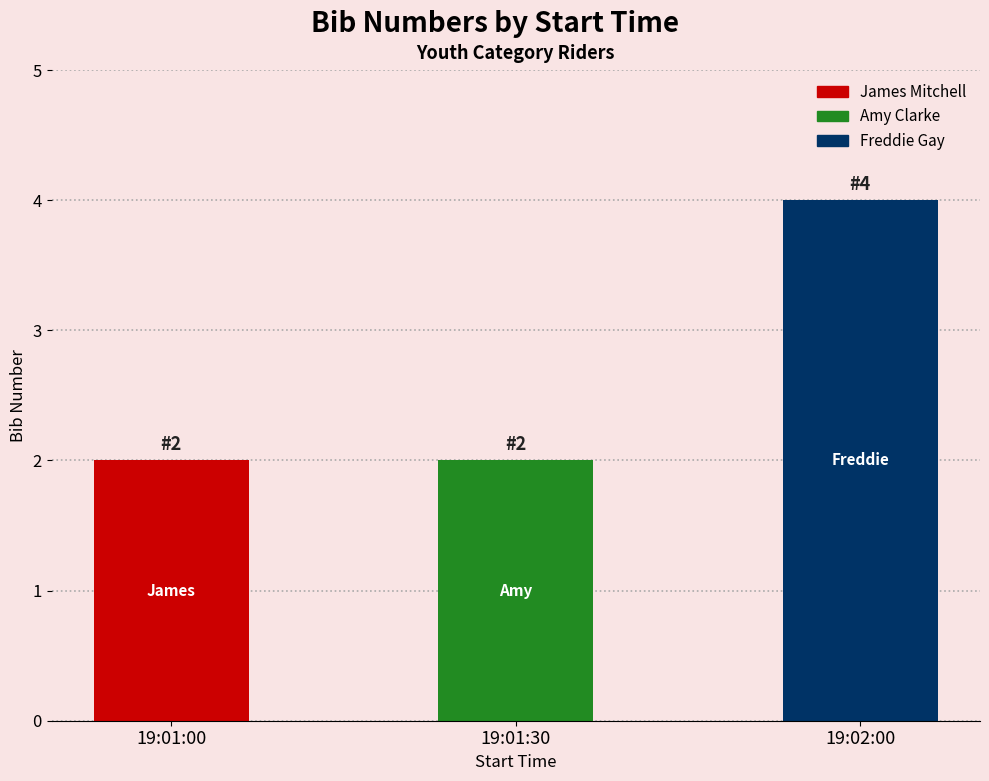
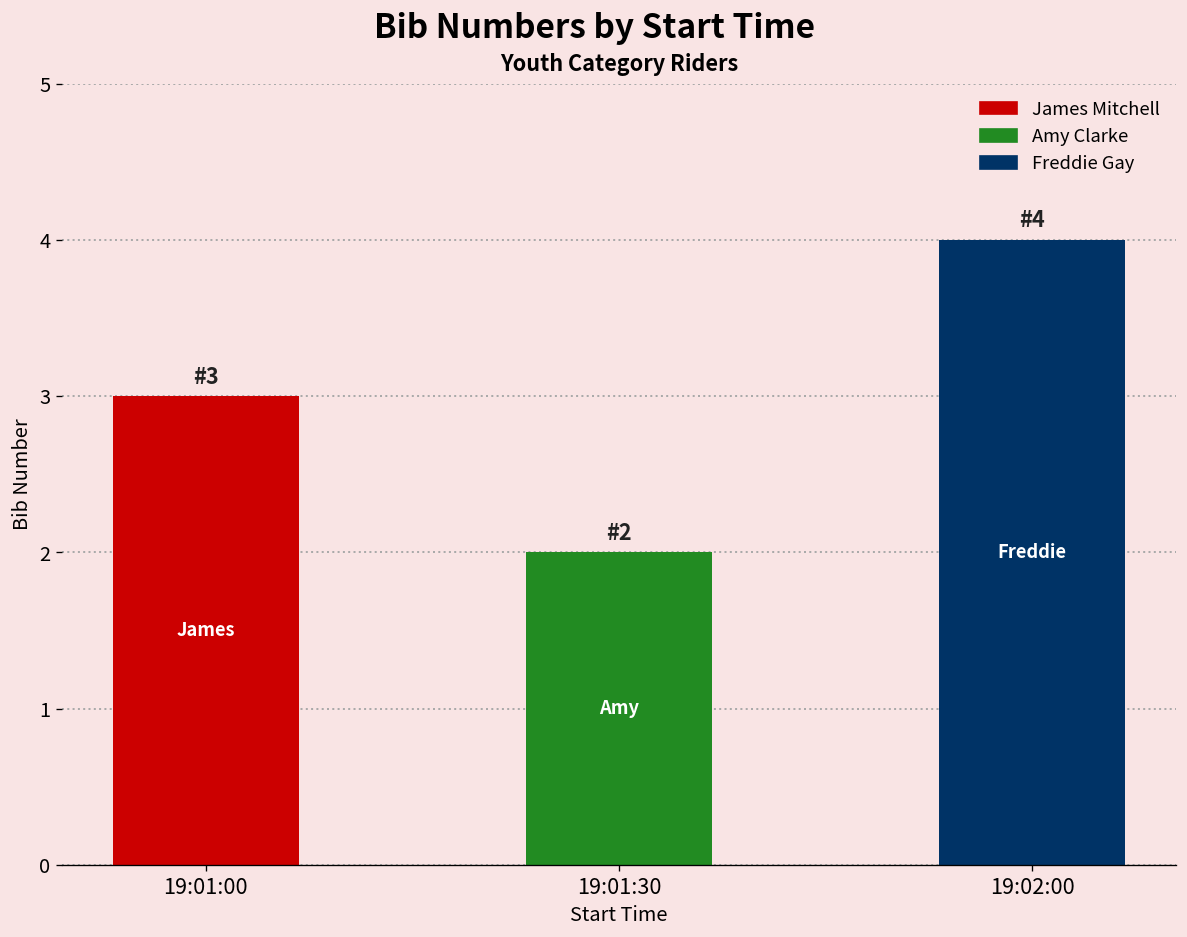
19:01:00: 2 -> 3
